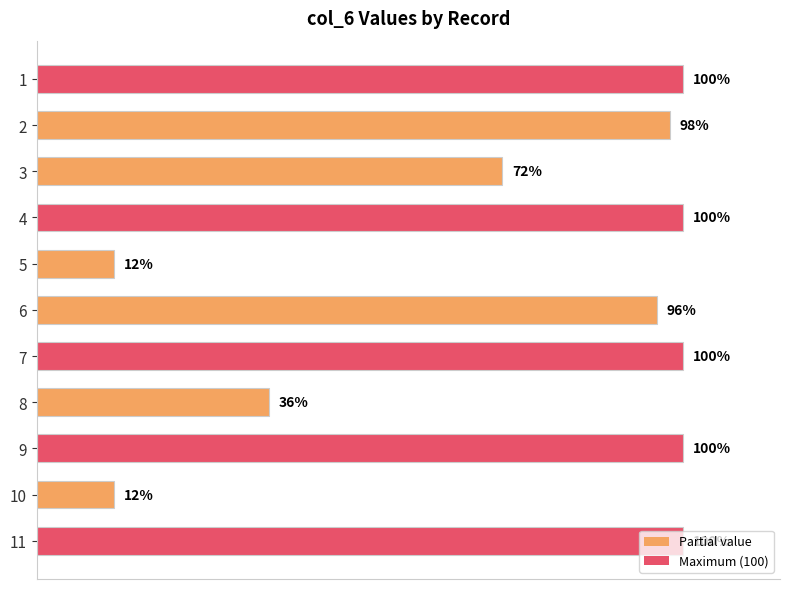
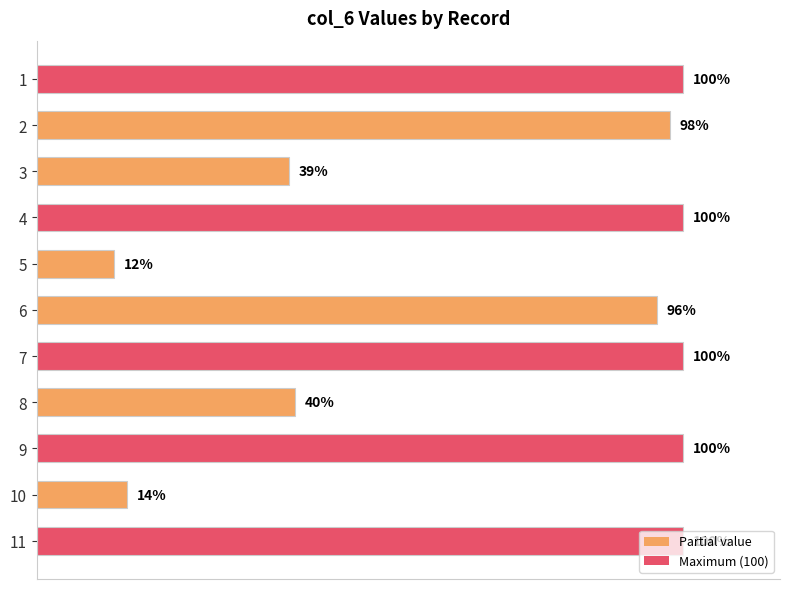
3: 72% -> 39%
8: 36% -> 40%
10: 12% -> 14%
